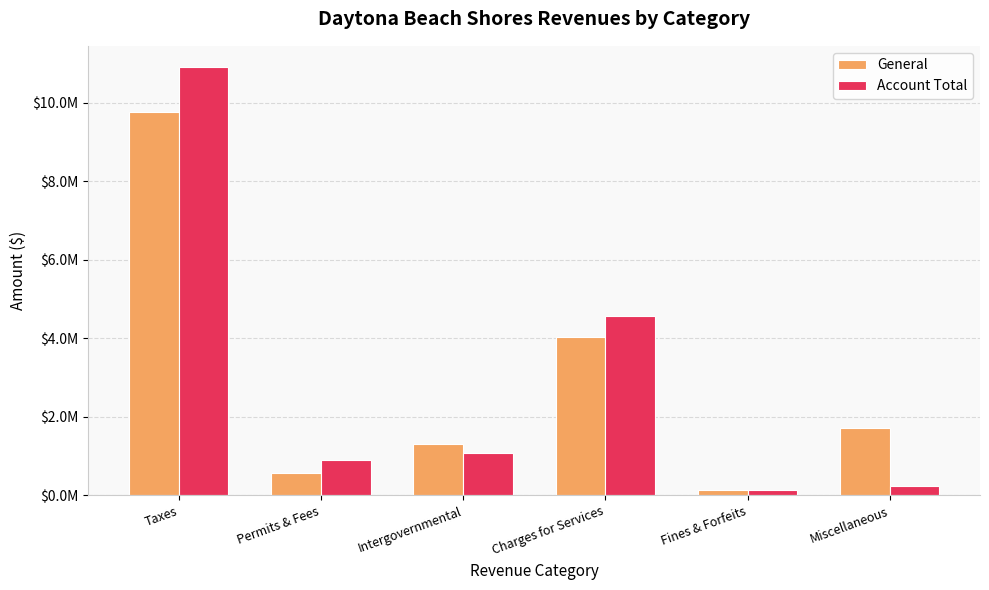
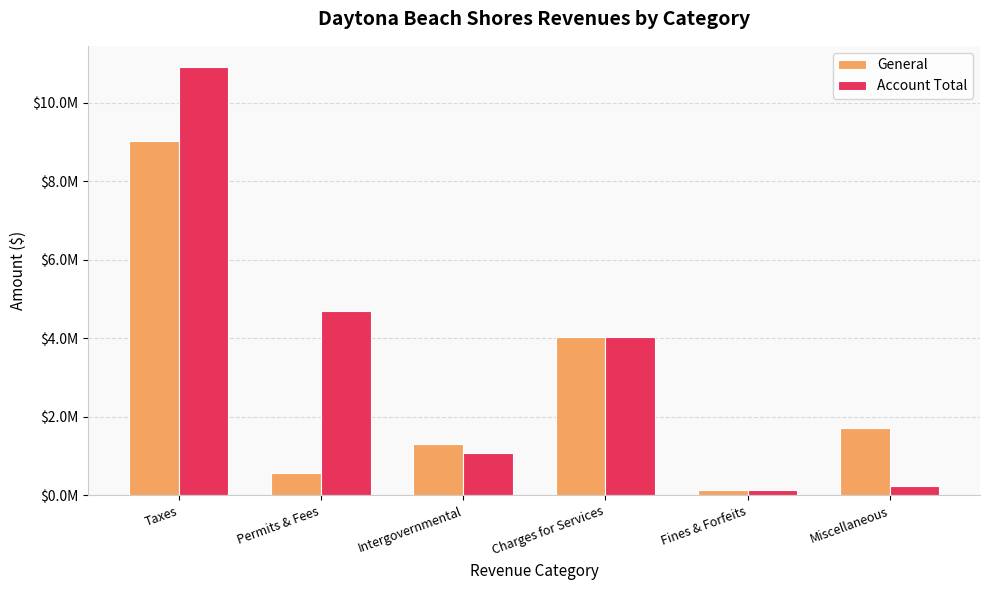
General, Taxes: $9800000 -> $9000000
Account Total, Permits & Fees: $900000 -> $4700000
Account Total, Charges for Services: $4600000 -> $4000000
